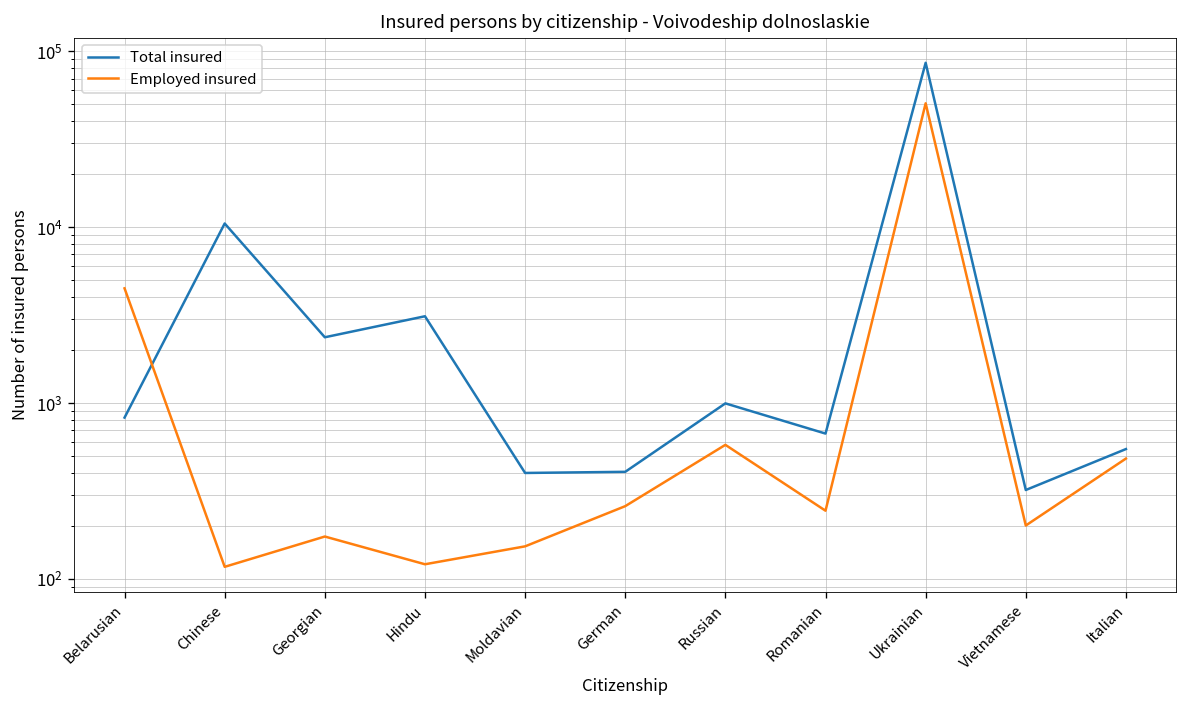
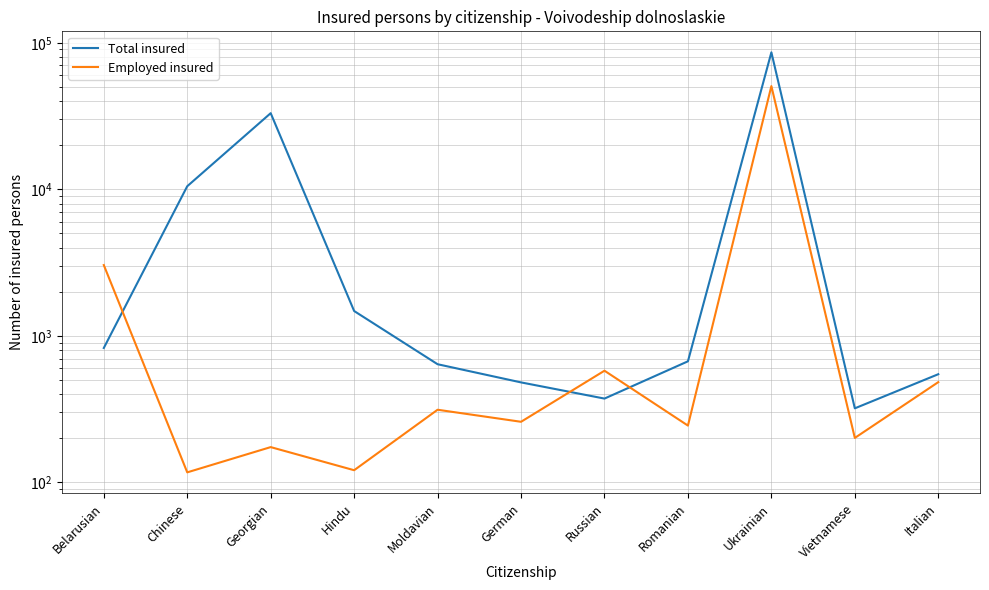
Employed insured, Belarusian: 4500 -> 3000
Total insured, Georgian: 2400 -> 33000
Total insured, Hindu: 3100 -> 1500
Total insured, Moldavian: 400 -> 600
Employed insured, Moldavian: 150 -> 310
Total insured, German: 410 -> 480
Total insured, Russian: 1000 -> 370
